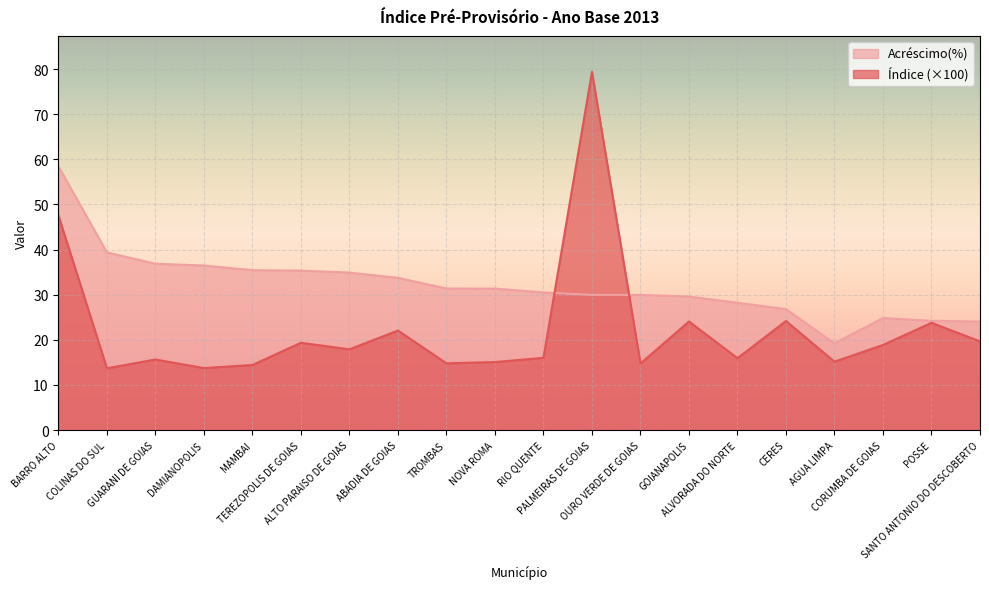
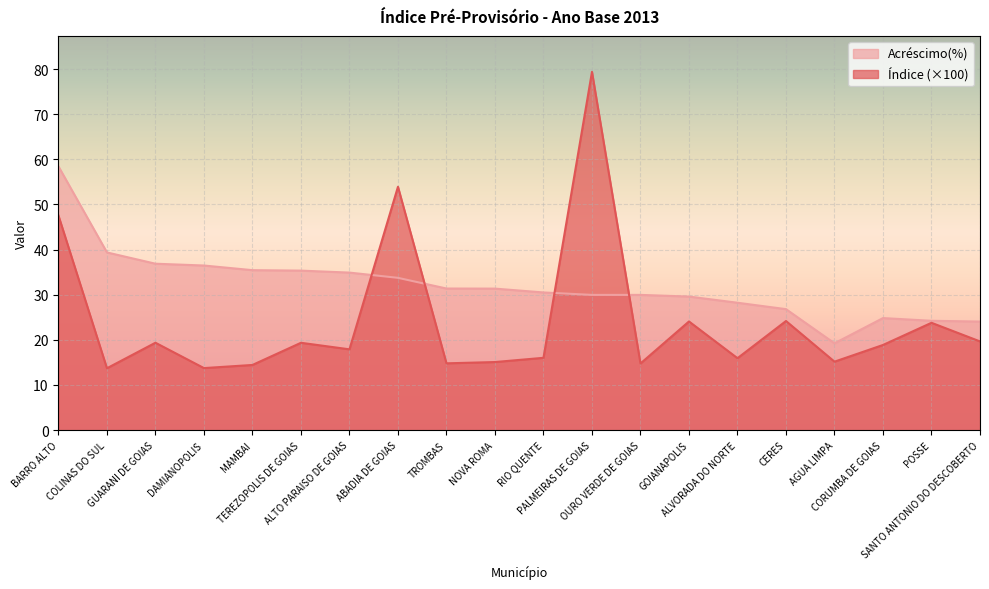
Índice (×100), GUARANI DE GOIAS: 16 -> 19
Índice (×100), ABADIA DE GOIAS: 22 -> 54
